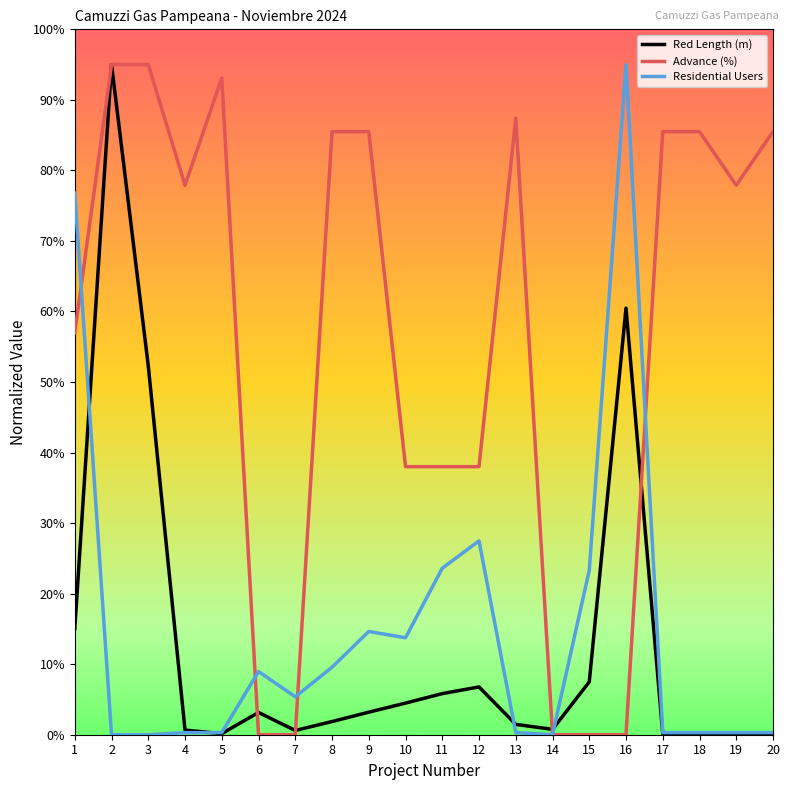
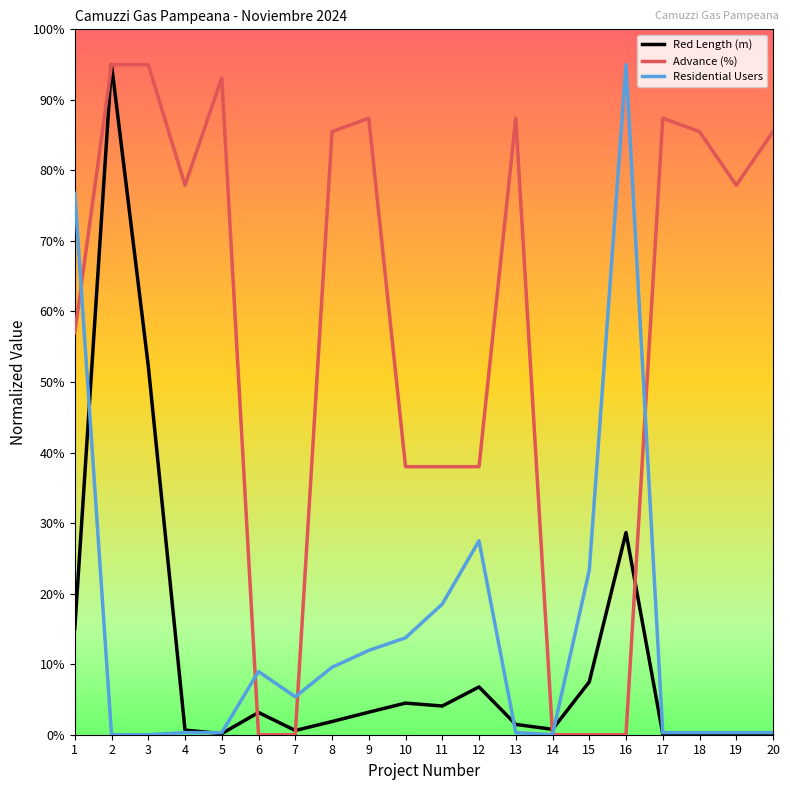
Advance (%), 9: 86% -> 87%
Residential Users, 9: 15% -> 12%
Red Length (m), 11: 6% -> 4%
Residential Users, 11: 24% -> 19%
Red Length (m), 16: 60% -> 29%
Advance (%), 17: 86% -> 87%
